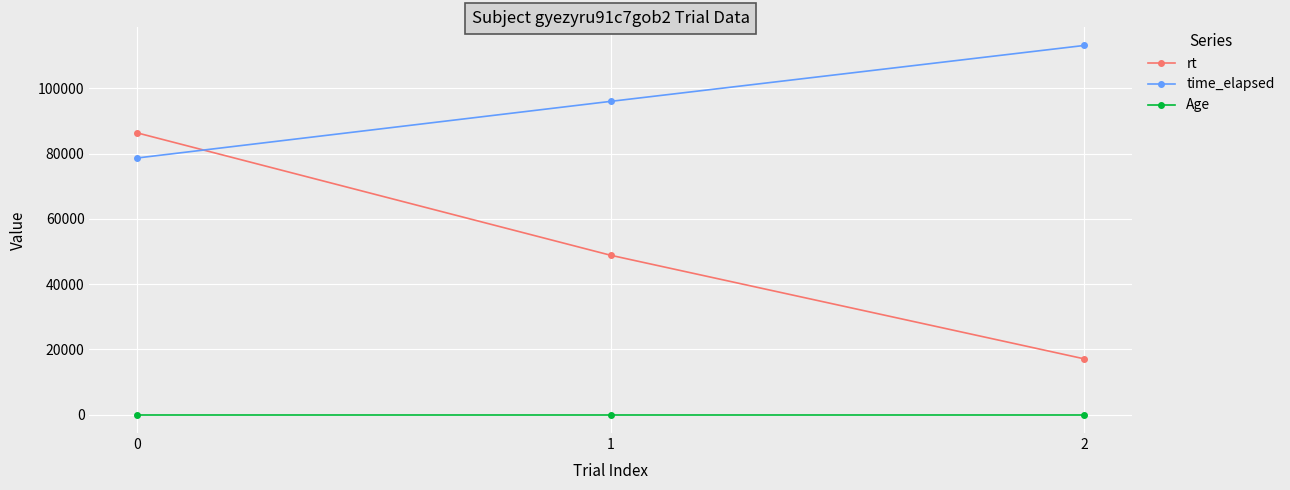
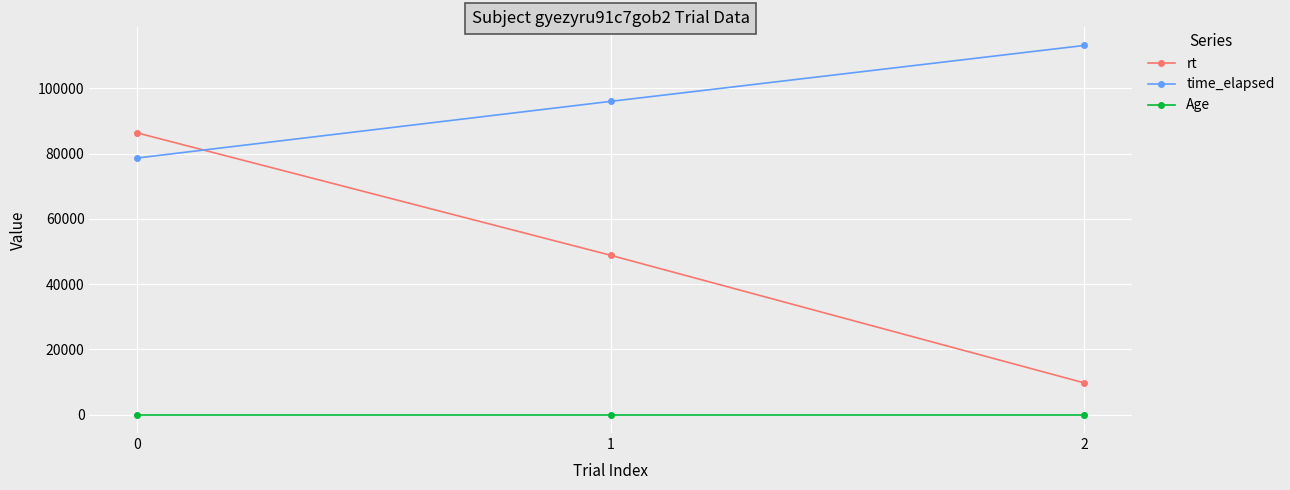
rt, 2: 17000 -> 10000
